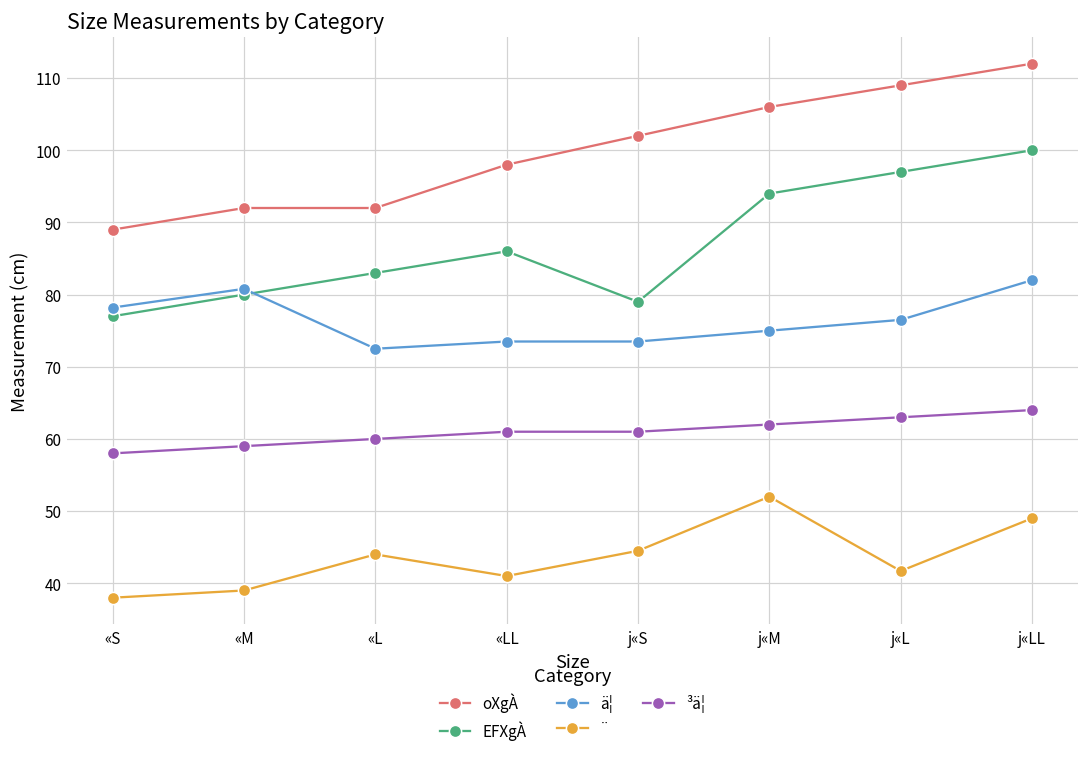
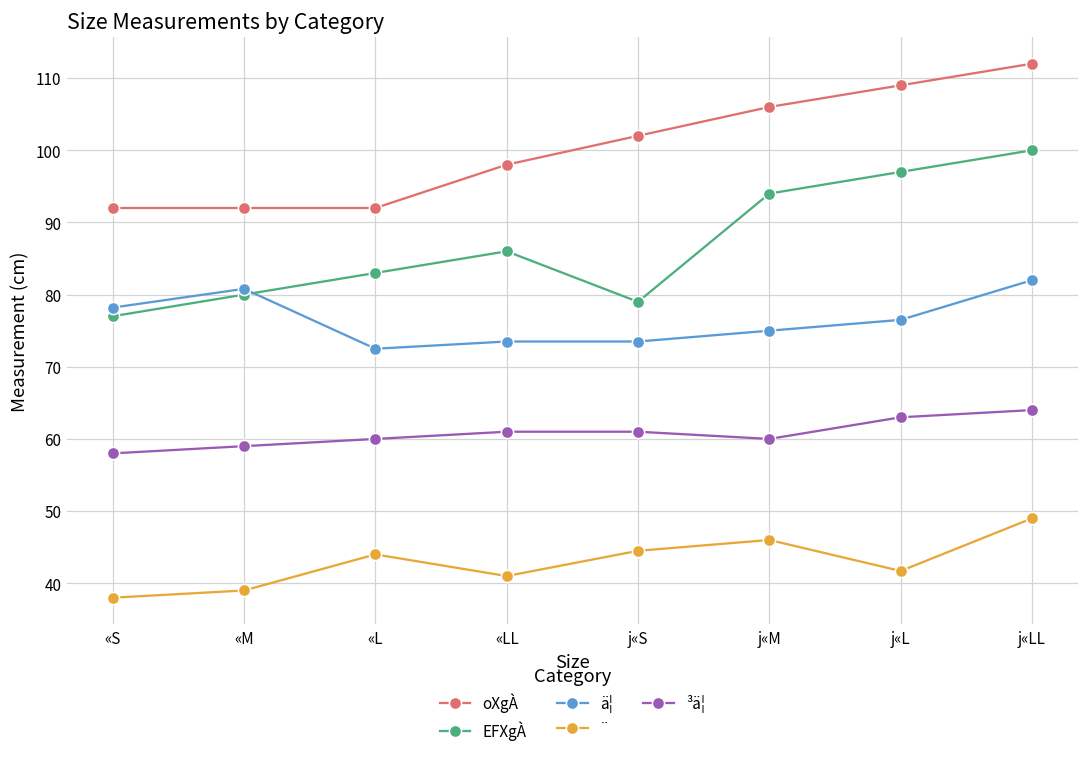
oXgÀ, «S: 89 -> 92
¨, j«M: 52 -> 46
³ä¦, j«M: 62 -> 60
